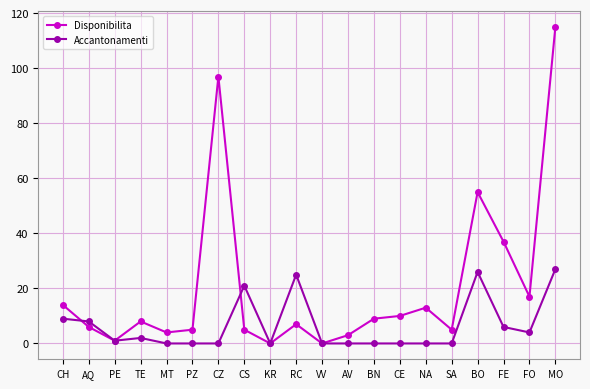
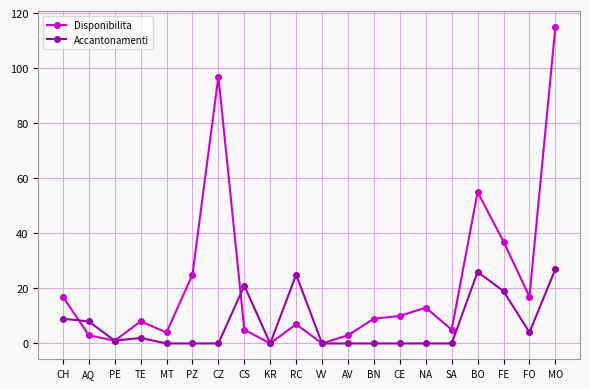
Disponibilita, CH: 14 -> 17
Disponibilita, AQ: 6 -> 3
Disponibilita, PZ: 5 -> 25
Accantonamenti, FE: 6 -> 19
